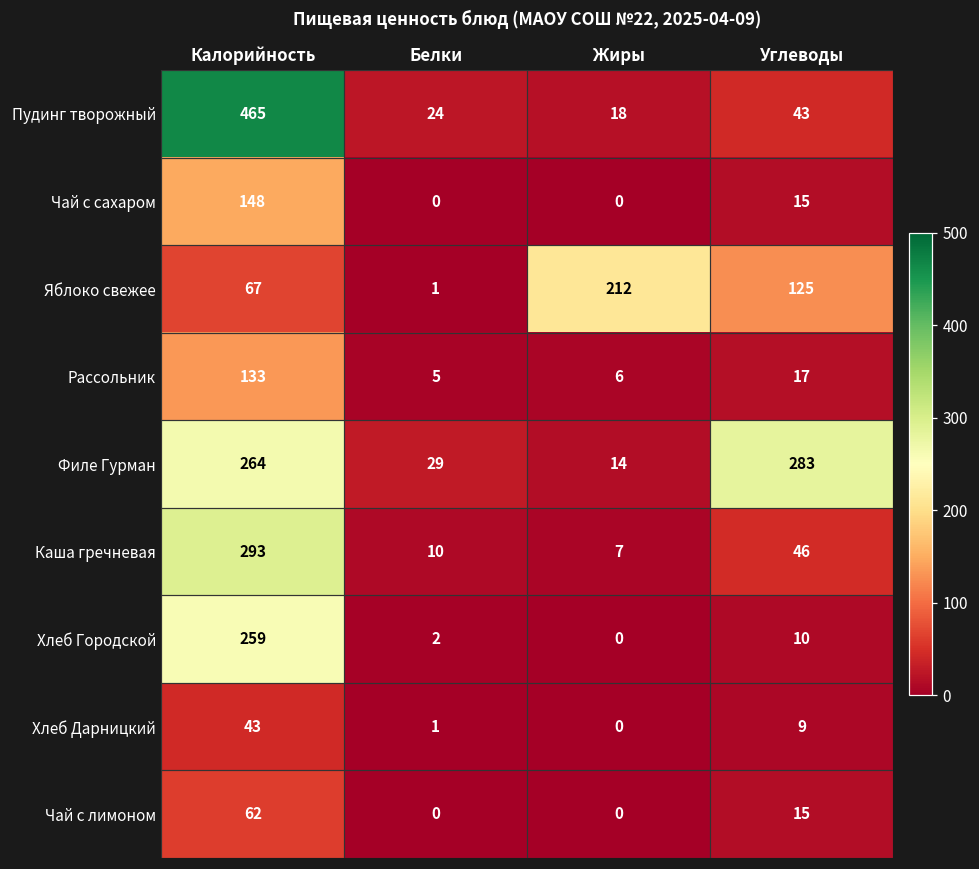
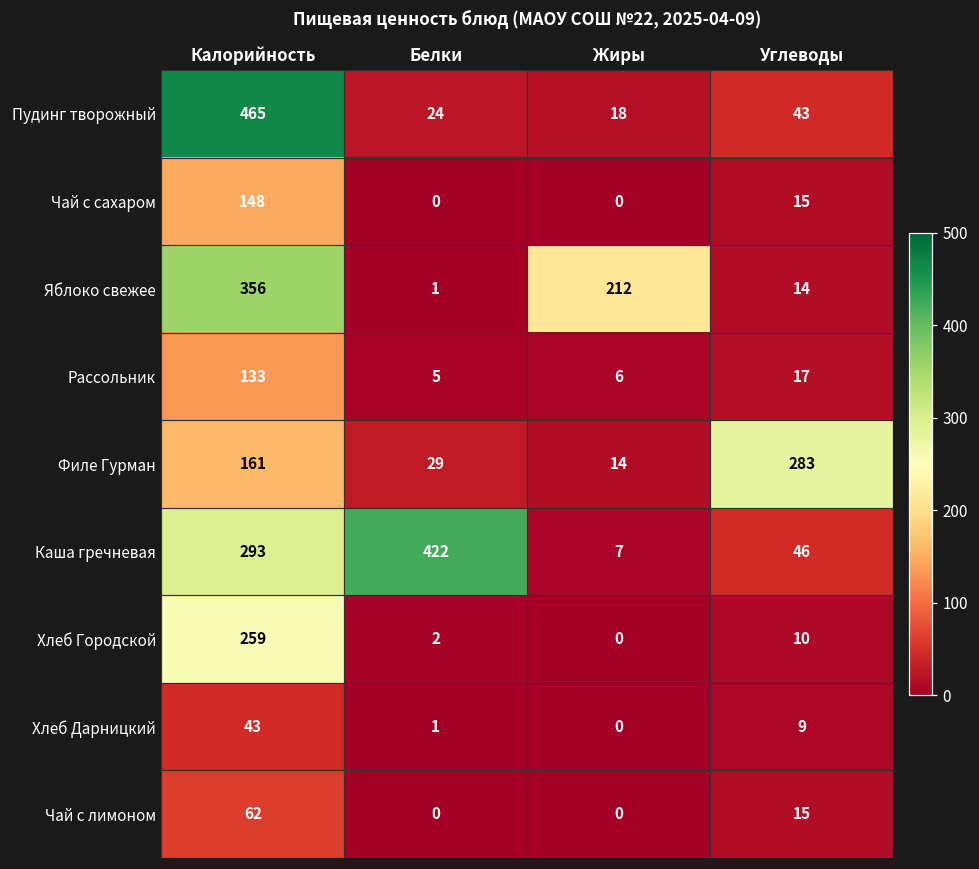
Яблоко свежее, Калорийность: 67 -> 356
Яблоко свежее, Углеводы: 125 -> 14
Филе Гурман, Калорийность: 264 -> 161
Каша гречневая, Белки: 10 -> 422
